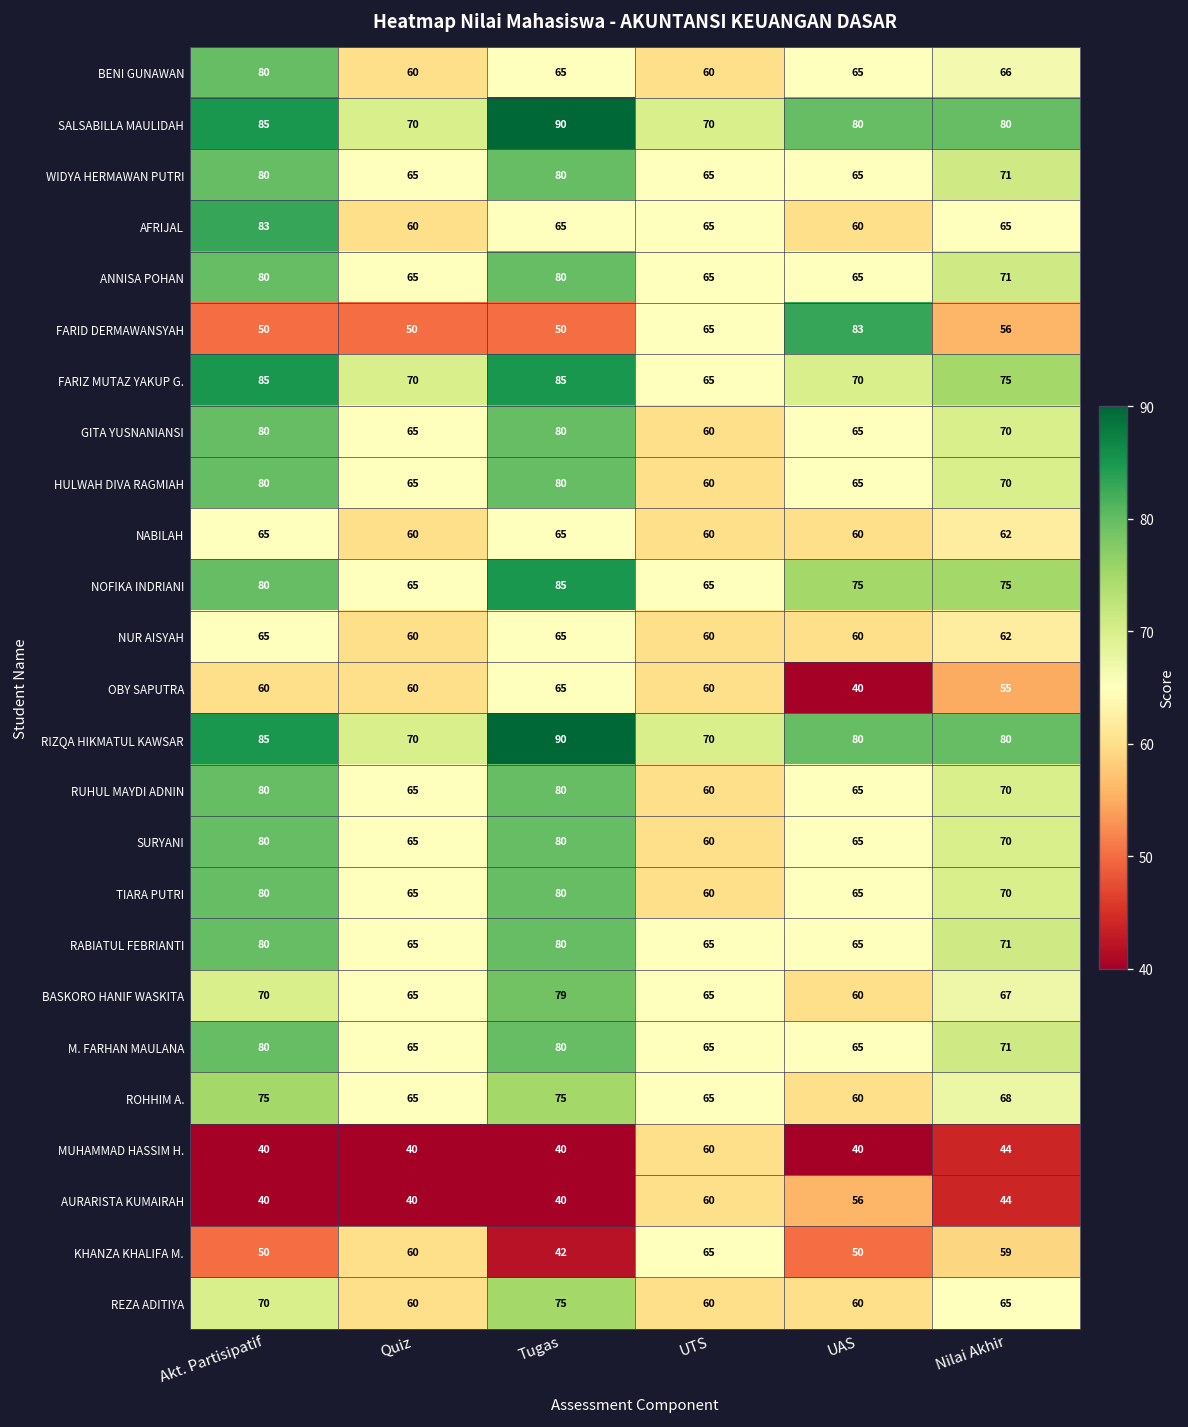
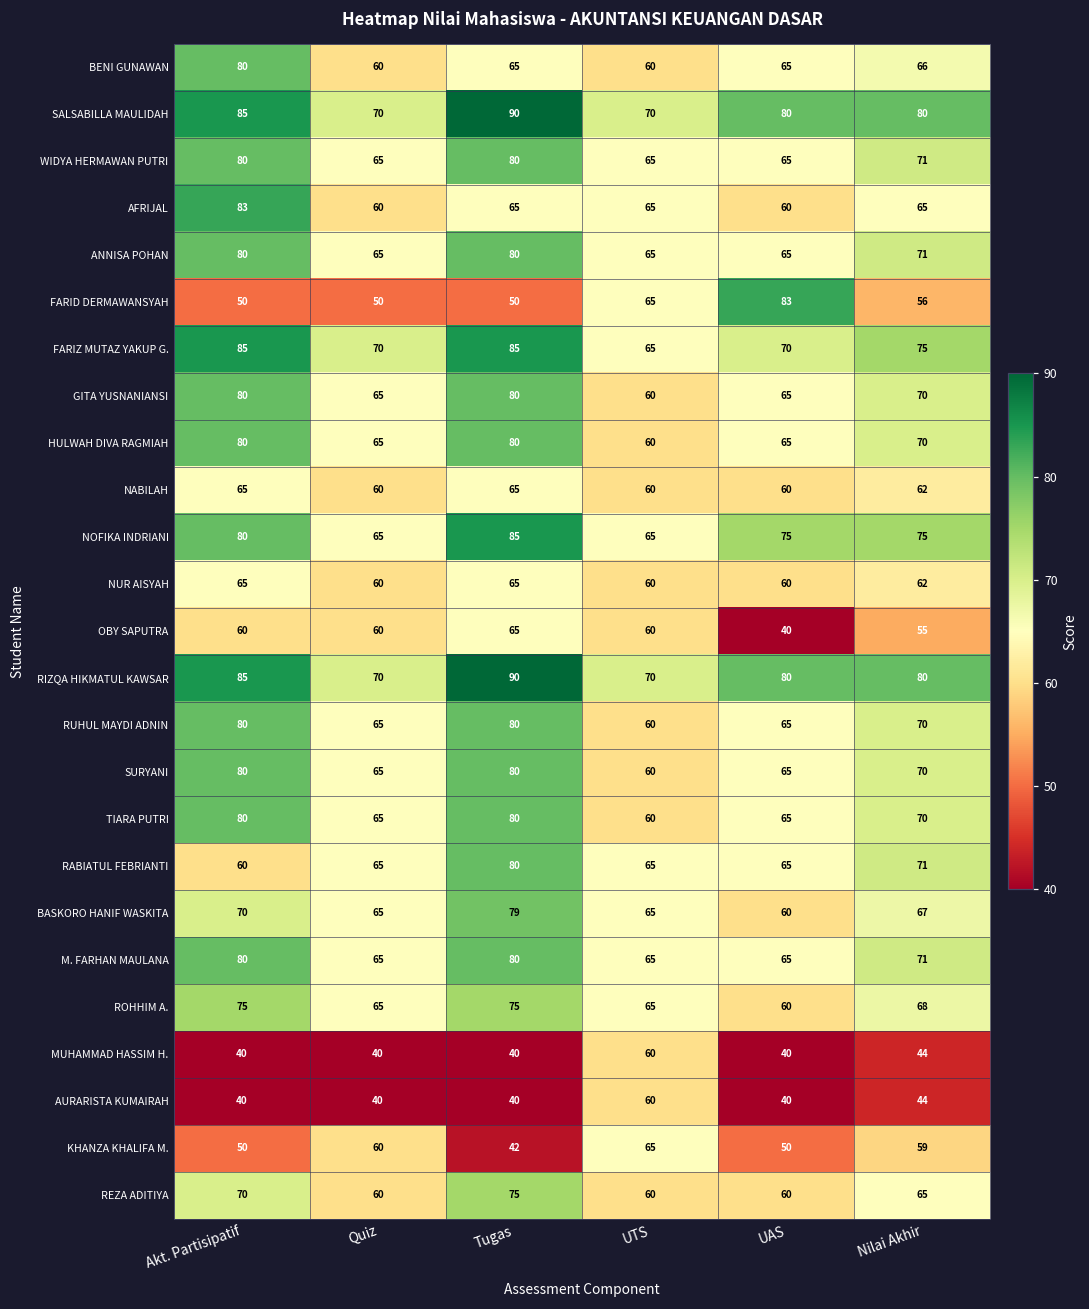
RABIATUL FEBRIANTI, Akt. Partisipatif: 80 -> 60
AURARISTA KUMAIRAH, UAS: 56 -> 40
